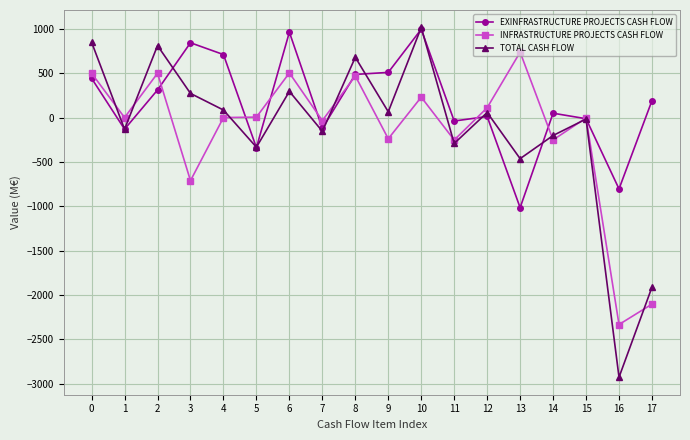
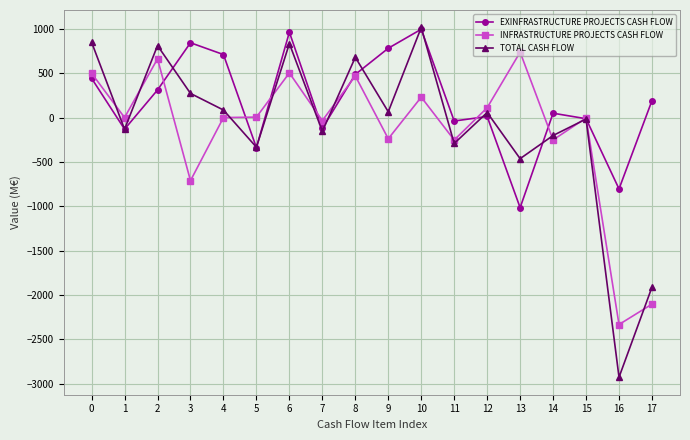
INFRASTRUCTURE PROJECTS CASH FLOW, 2: 500 -> 700
TOTAL CASH FLOW, 6: 300 -> 800
EXINFRASTRUCTURE PROJECTS CASH FLOW, 9: 500 -> 800
